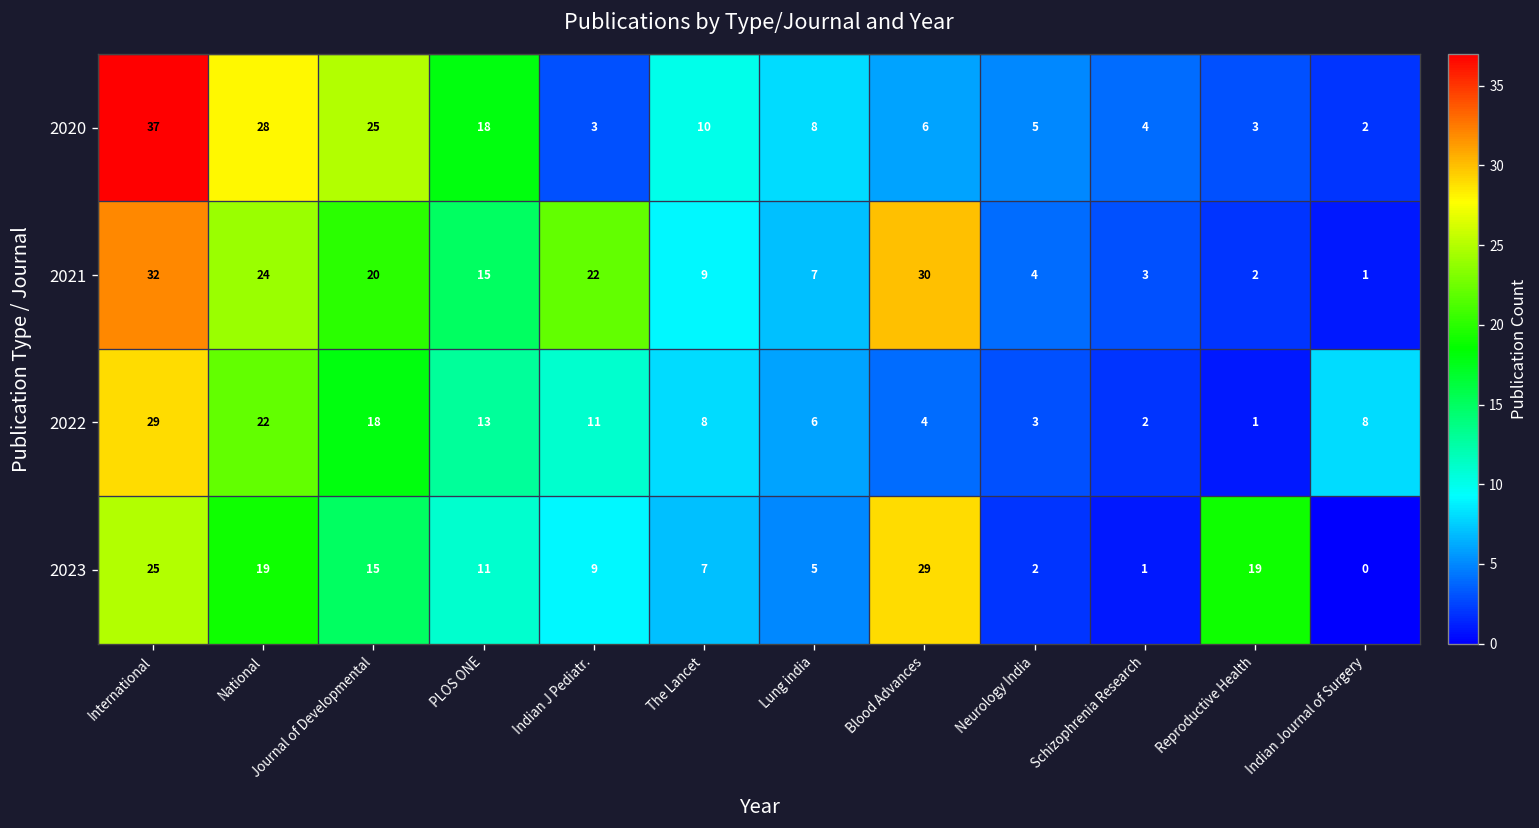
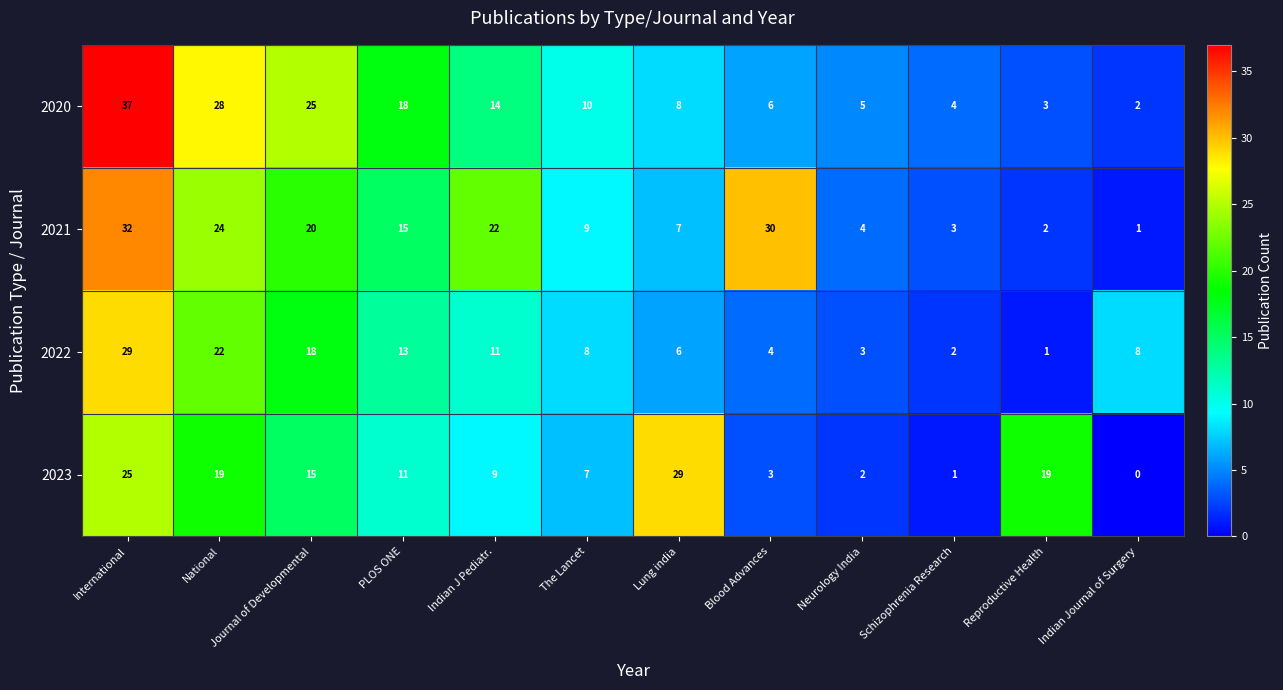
2020, Indian J Pediatr.: 3 -> 14
2023, Lung india: 5 -> 29
2023, Blood Advances: 29 -> 3
